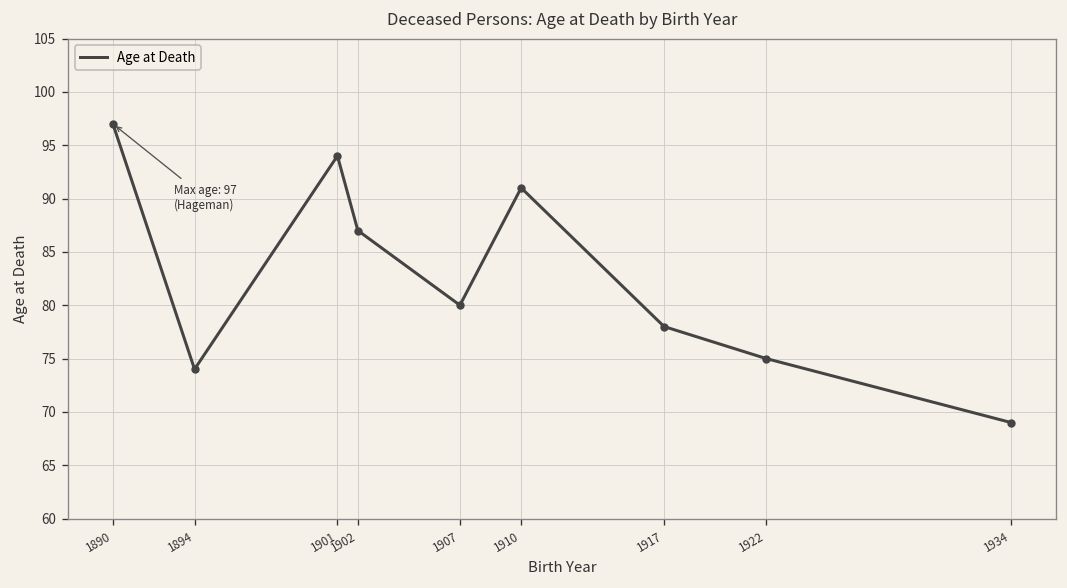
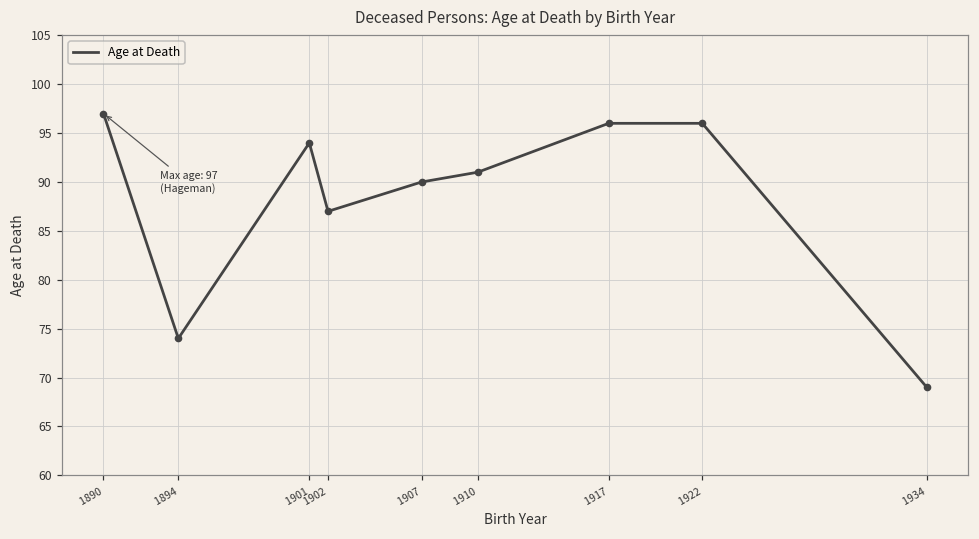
1907: 80 -> 90
1917: 78 -> 96
1922: 75 -> 96
